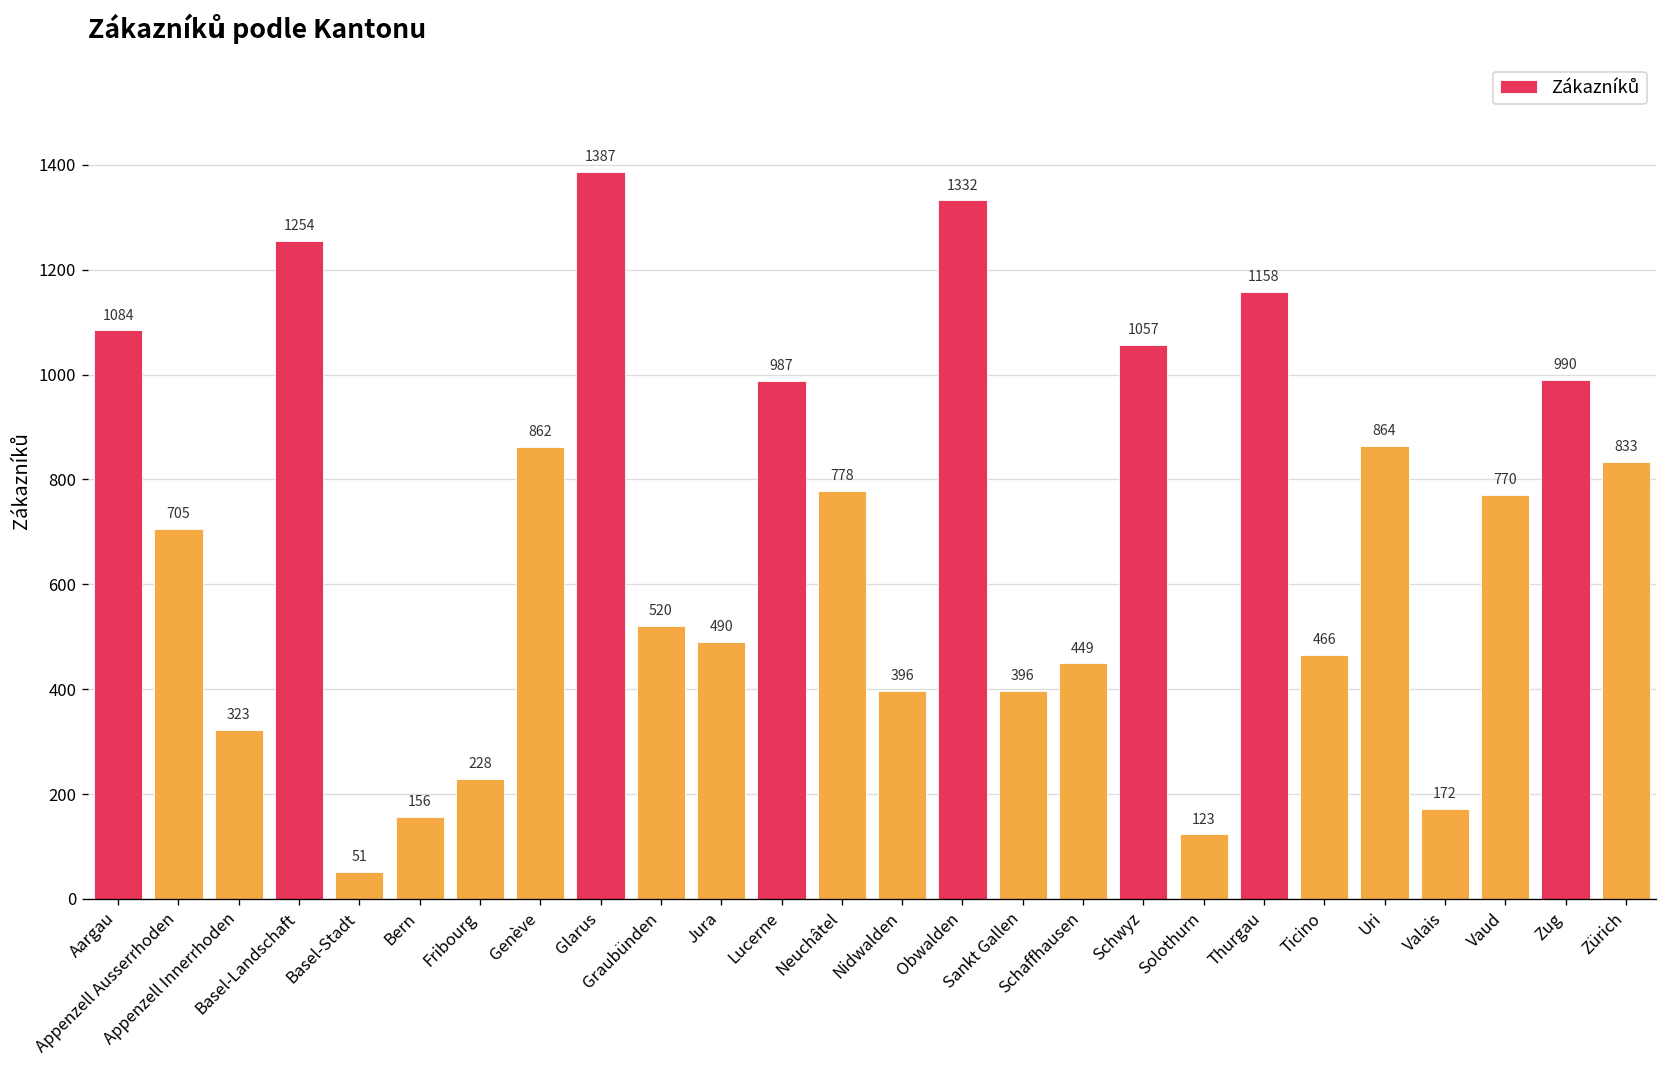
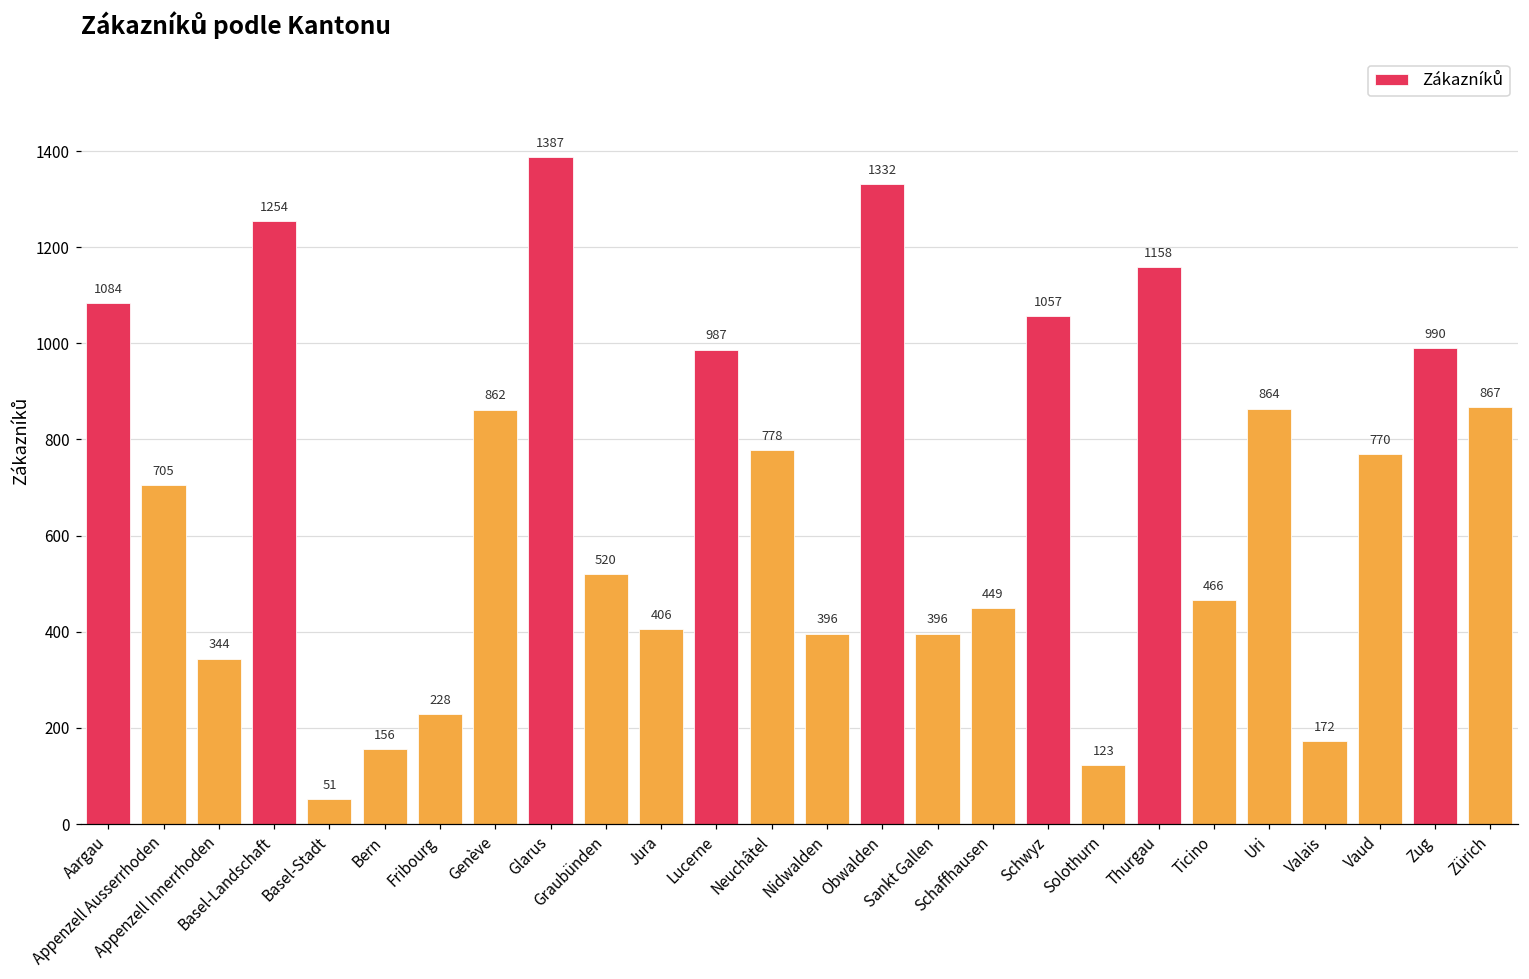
Appenzell Innerrhoden: 323 -> 344
Jura: 490 -> 406
Zürich: 833 -> 867
